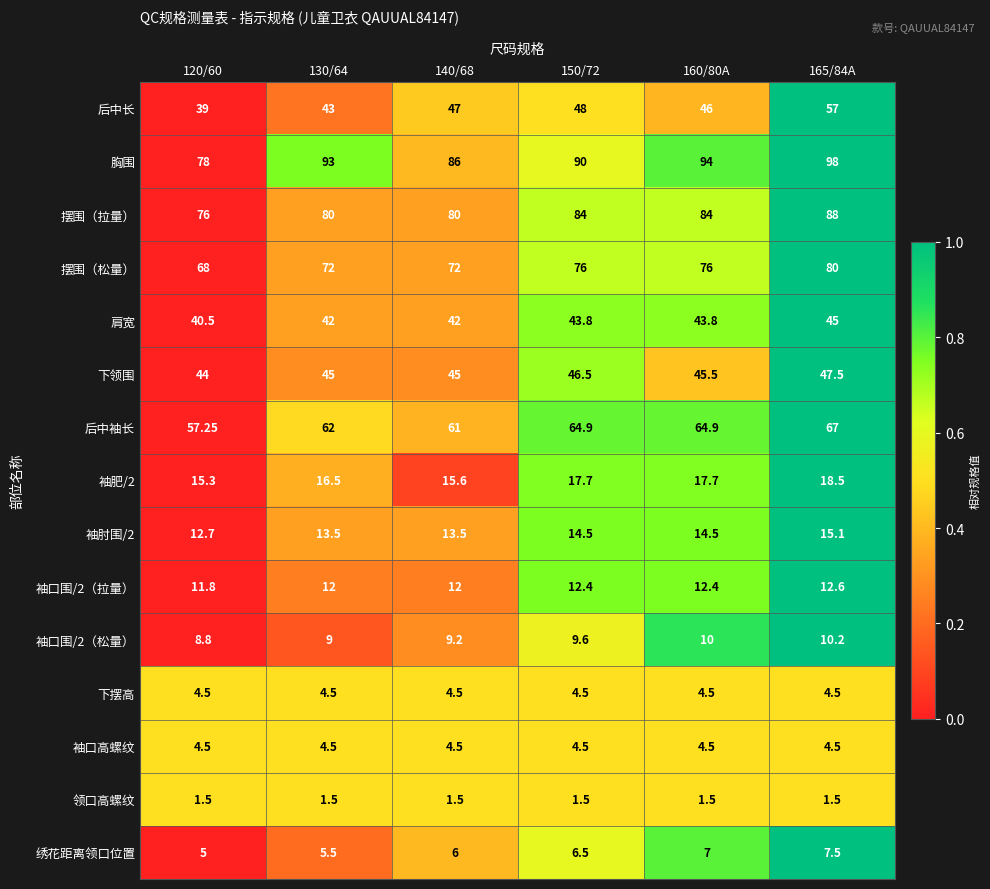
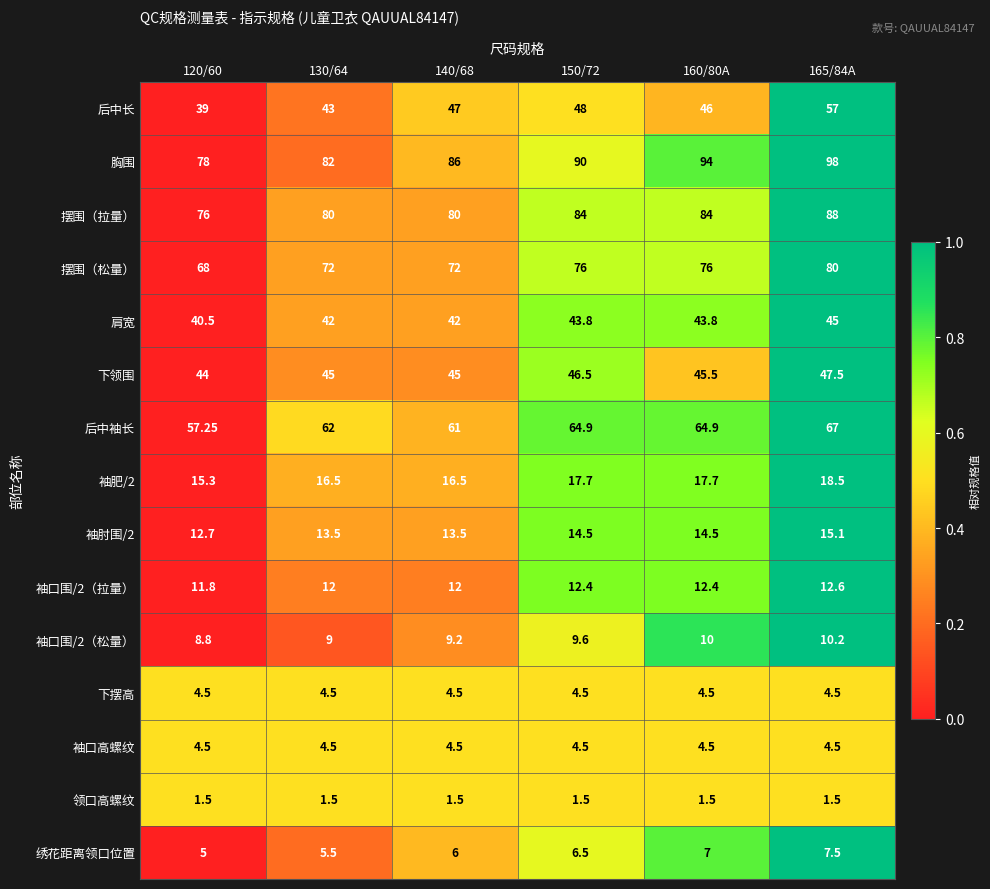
胸围, 130/64: 93 -> 82
袖肥/2, 140/68: 15.6 -> 16.5
